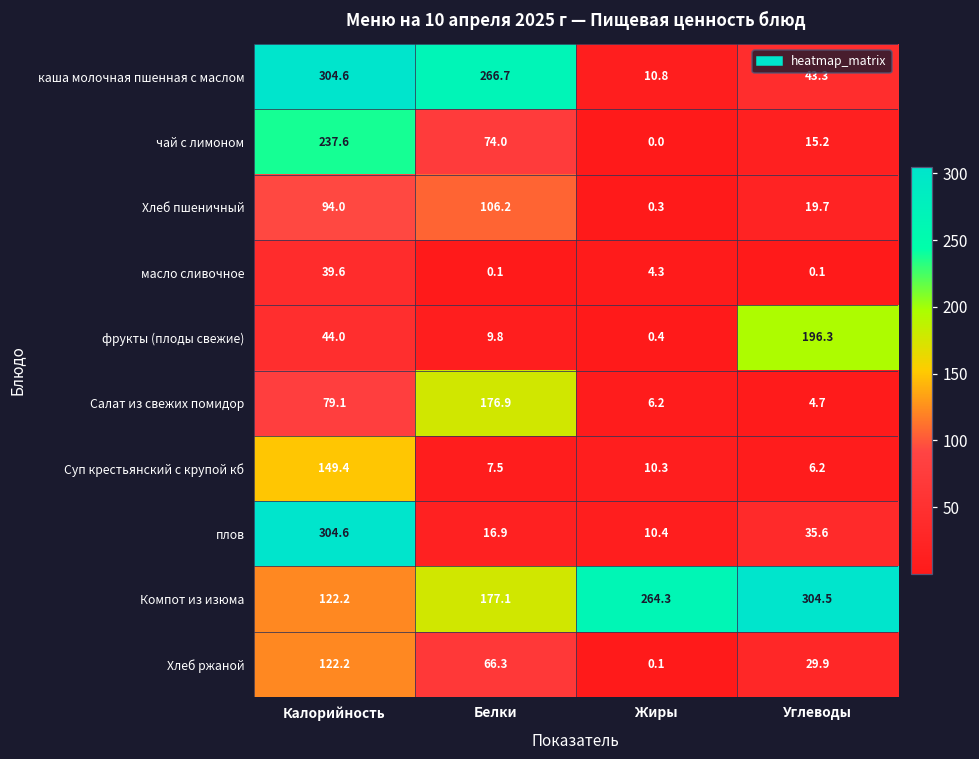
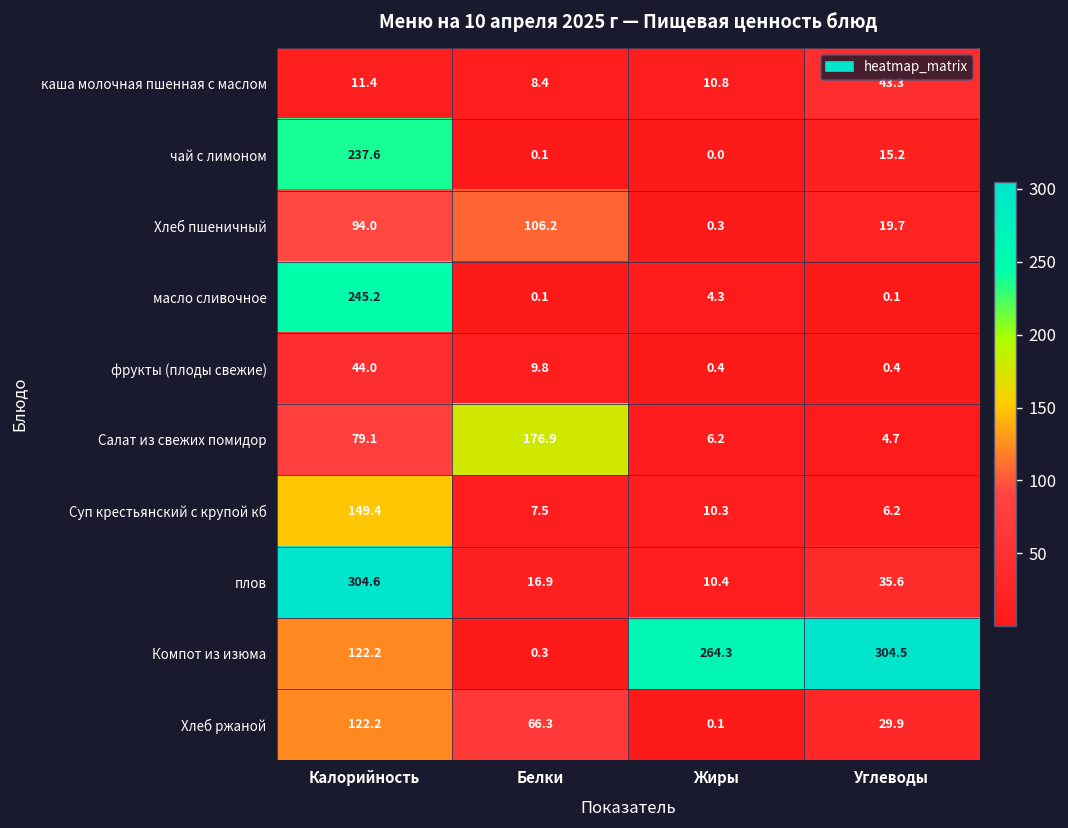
каша молочная пшенная с маслом, Калорийность: 304.6 -> 11.4
каша молочная пшенная с маслом, Белки: 266.7 -> 8.4
чай с лимоном, Белки: 74.0 -> 0.1
масло сливочное, Калорийность: 39.6 -> 245.2
фрукты (плоды свежие), Углеводы: 196.3 -> 0.4
Компот из изюма, Белки: 177.1 -> 0.3
